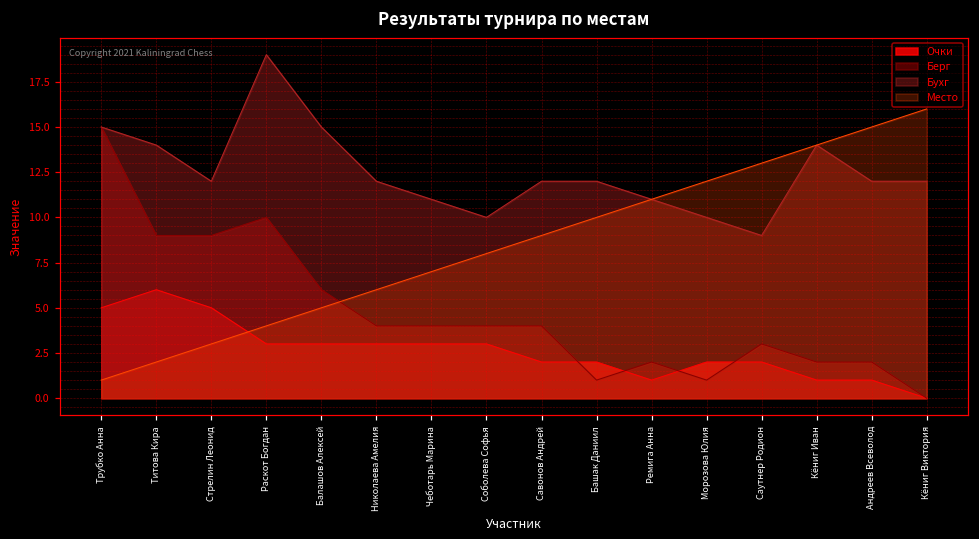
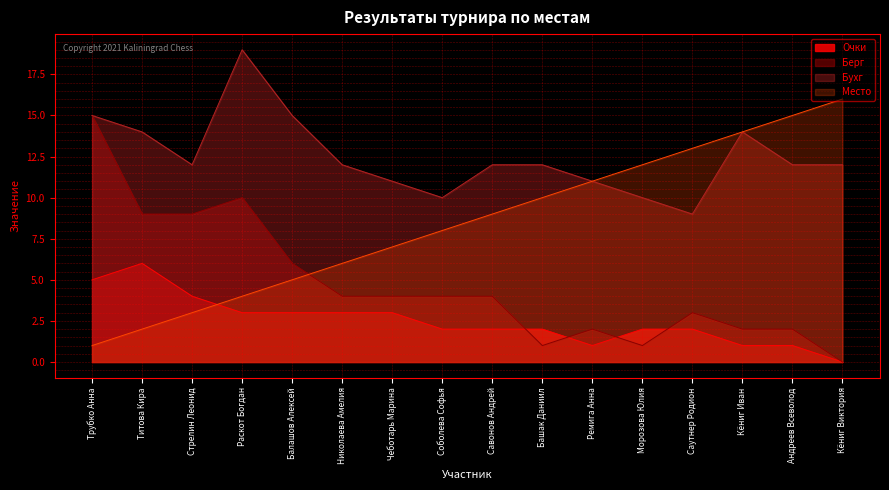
Очки, Стрелин Леонид: 5 -> 4
Очки, Соболева Софья: 3 -> 2
